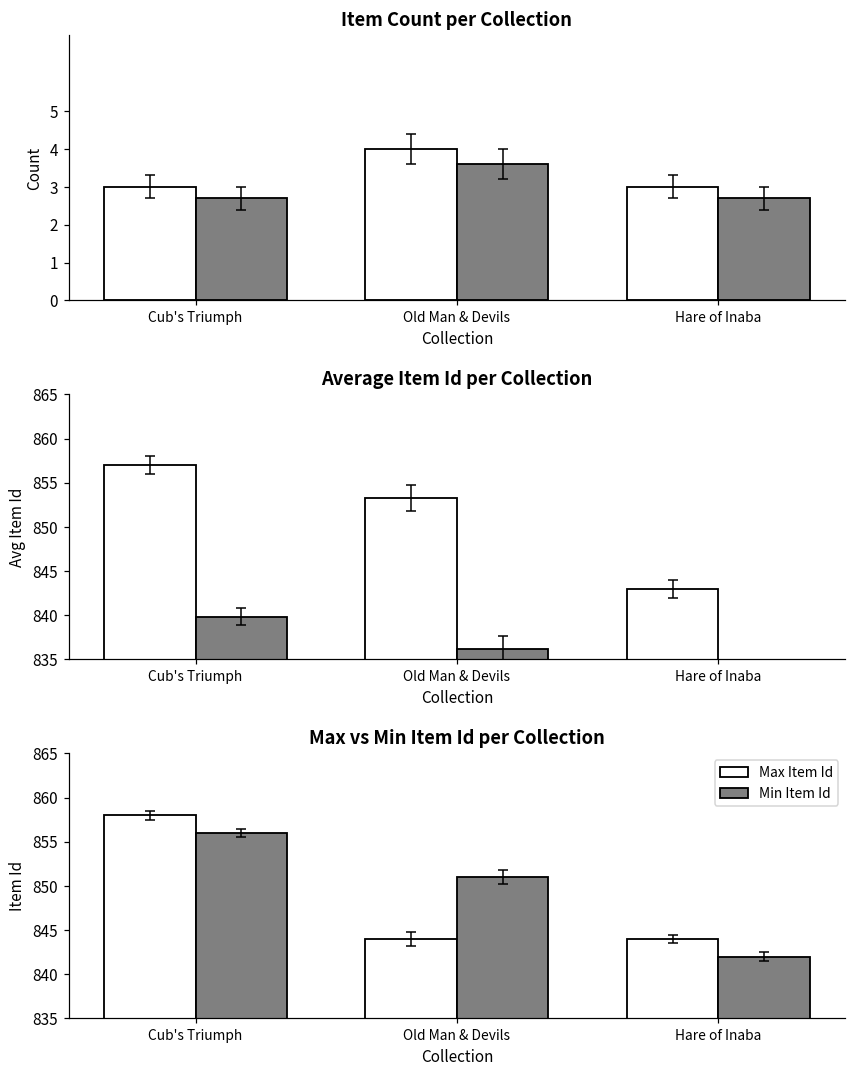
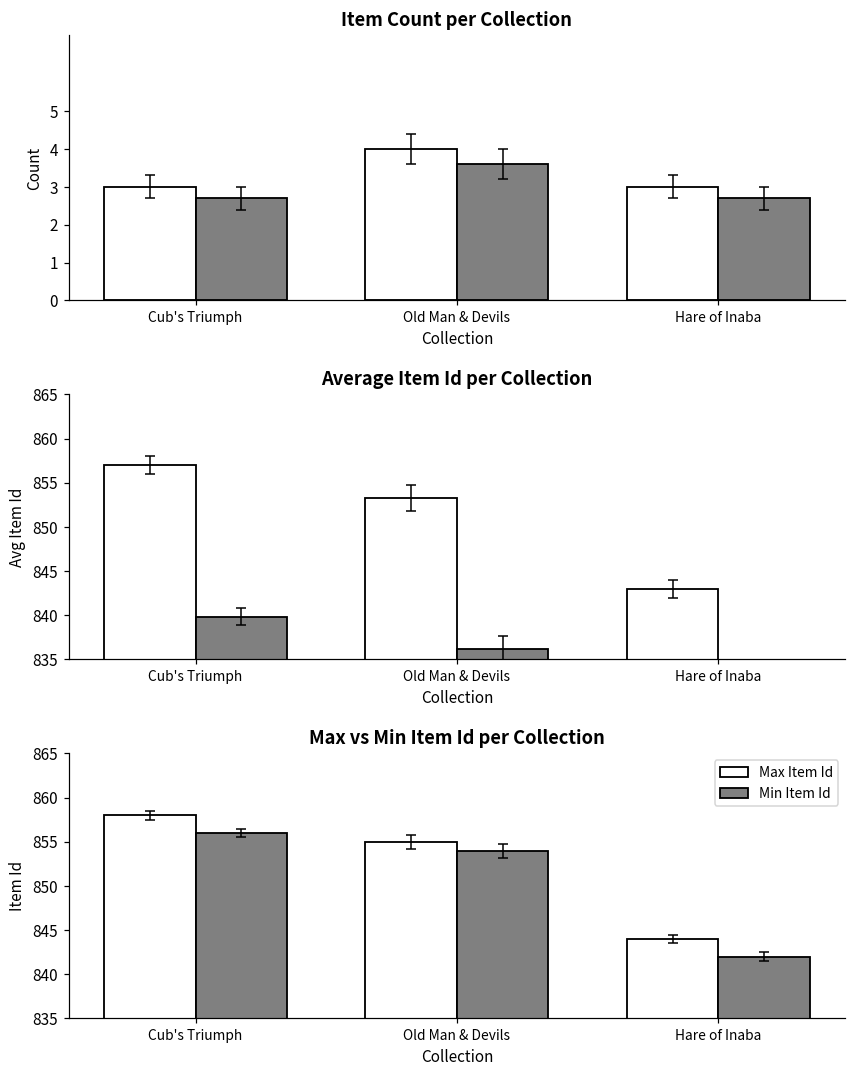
Max vs Min Item Id per Collection, Max Item Id, Old Man & Devils: 844 -> 855
Max vs Min Item Id per Collection, Min Item Id, Old Man & Devils: 851 -> 854
